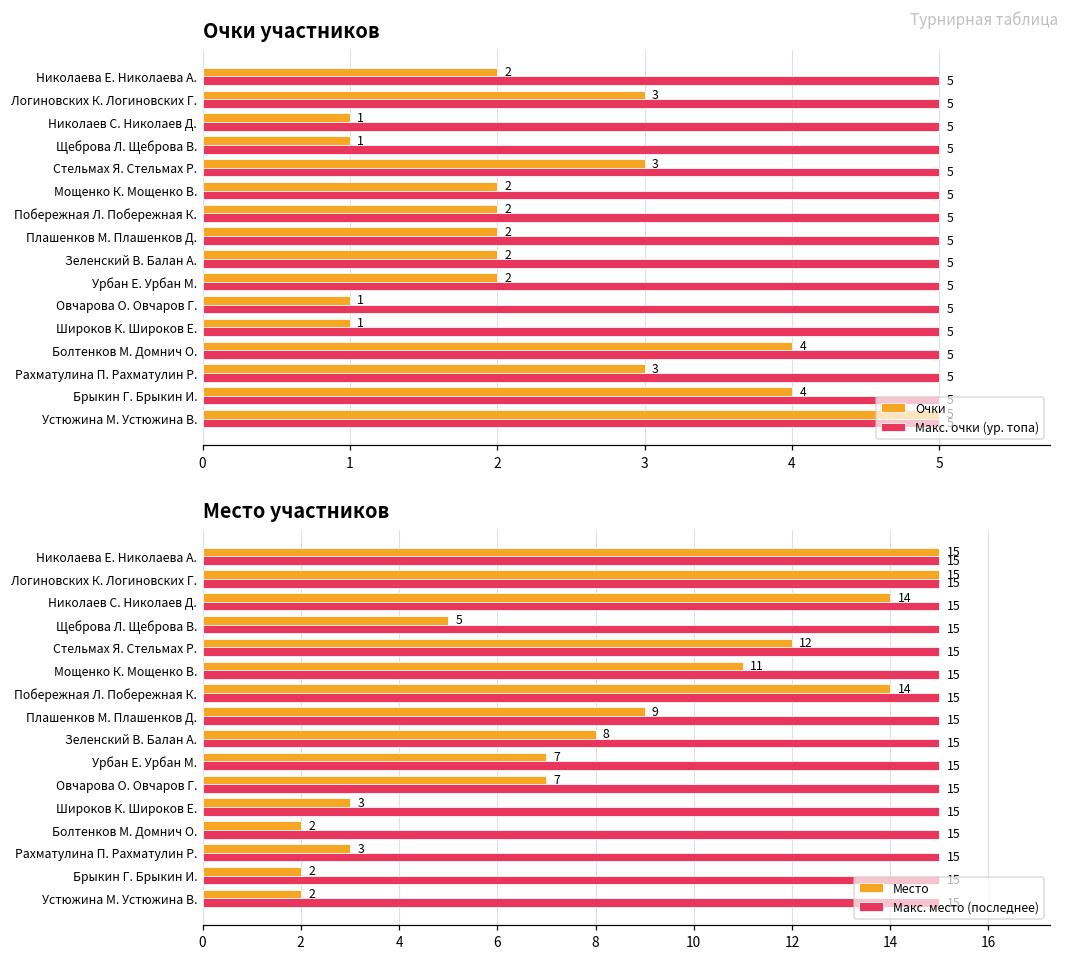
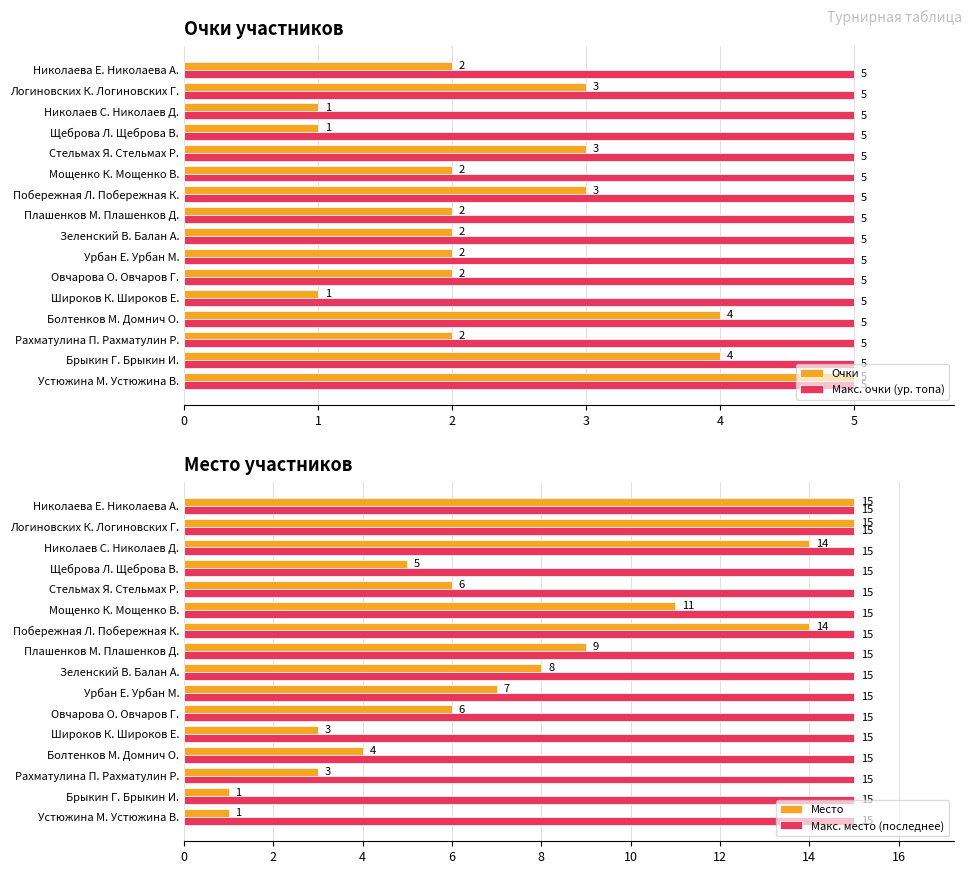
Очки участников, Очки, Побережная Л. Побережная К.: 2 -> 3
Очки участников, Очки, Овчарова О. Овчаров Г.: 1 -> 2
Очки участников, Очки, Рахматулина П. Рахматулин Р.: 3 -> 2
Место участников, Место, Стельмах Я. Стельмах Р.: 12 -> 6
Место участников, Место, Овчарова О. Овчаров Г.: 7 -> 6
Место участников, Место, Болтенков М. Домнич О.: 2 -> 4
Место участников, Место, Брыкин Г. Брыкин И.: 2 -> 1
Место участников, Место, Устюжина М. Устюжина В.: 2 -> 1
